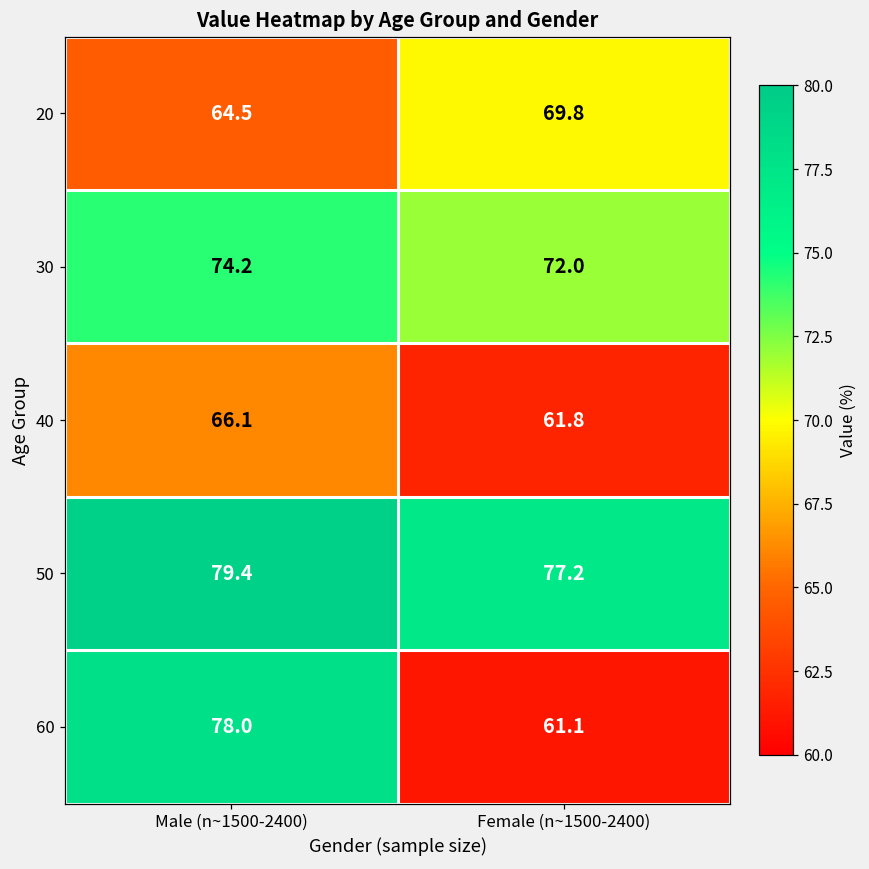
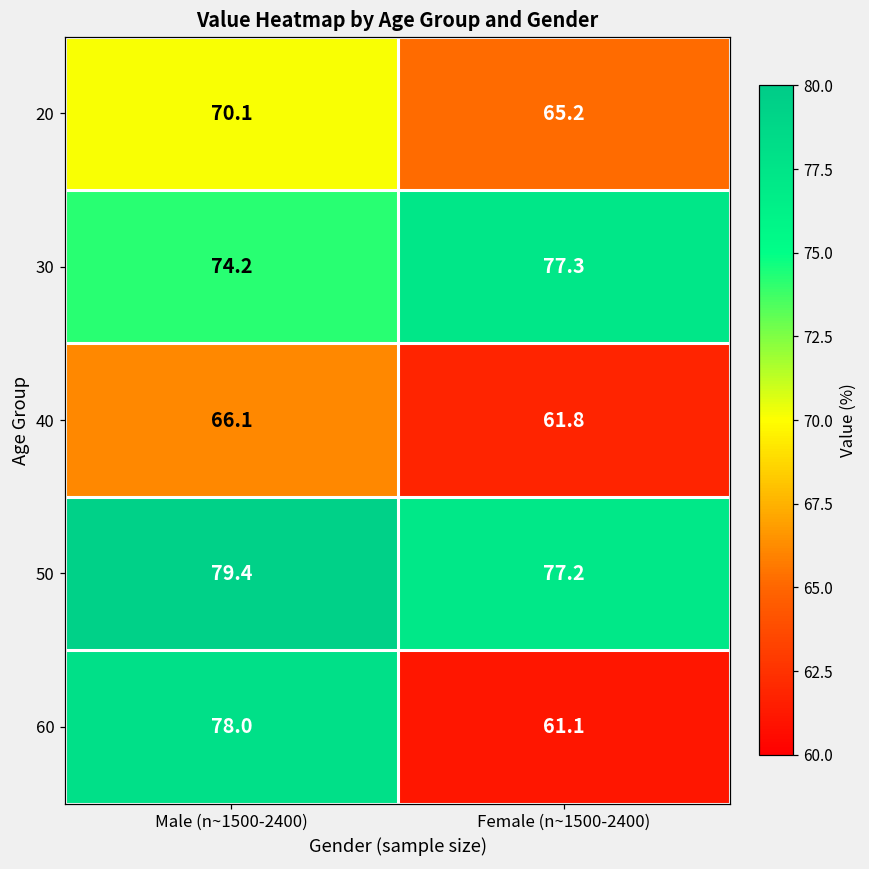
20, Male (n~1500-2400): 64.5 -> 70.1
20, Female (n~1500-2400): 69.8 -> 65.2
30, Female (n~1500-2400): 72.0 -> 77.3
